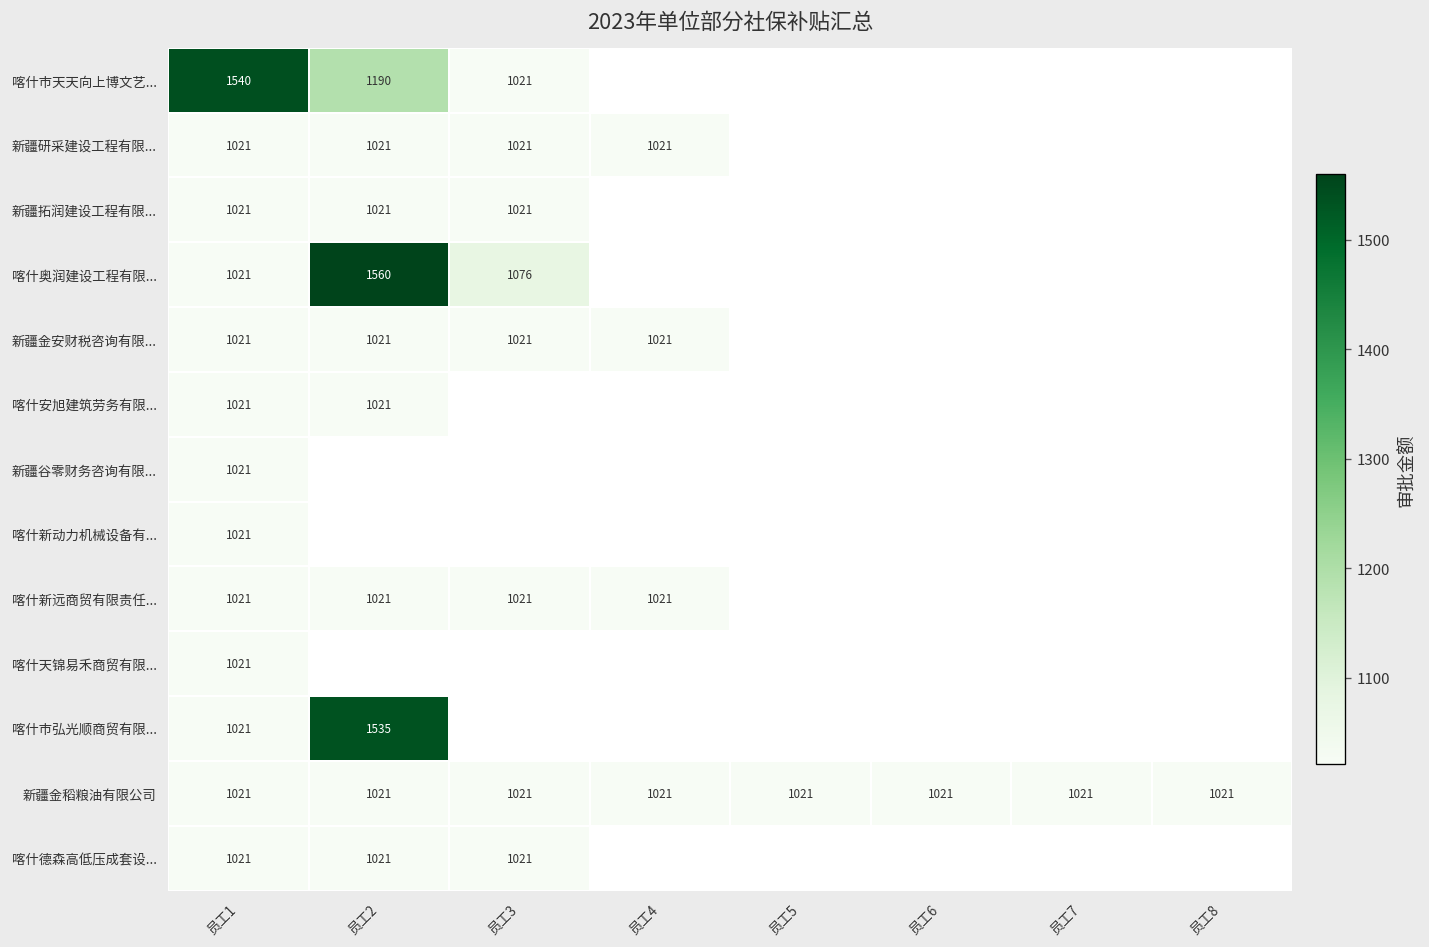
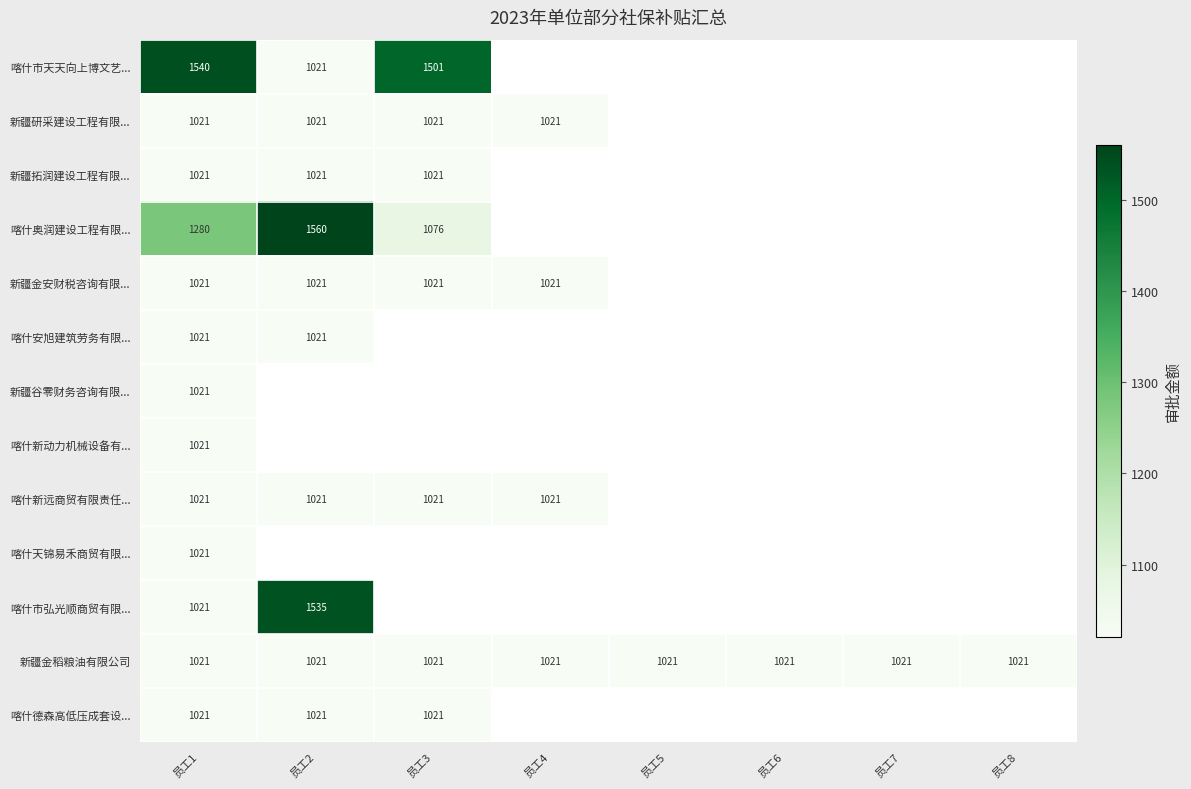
喀什市天天向上博文艺..., 员工2: 1190 -> 1021
喀什市天天向上博文艺..., 员工3: 1021 -> 1501
喀什奥润建设工程有限..., 员工1: 1021 -> 1280
